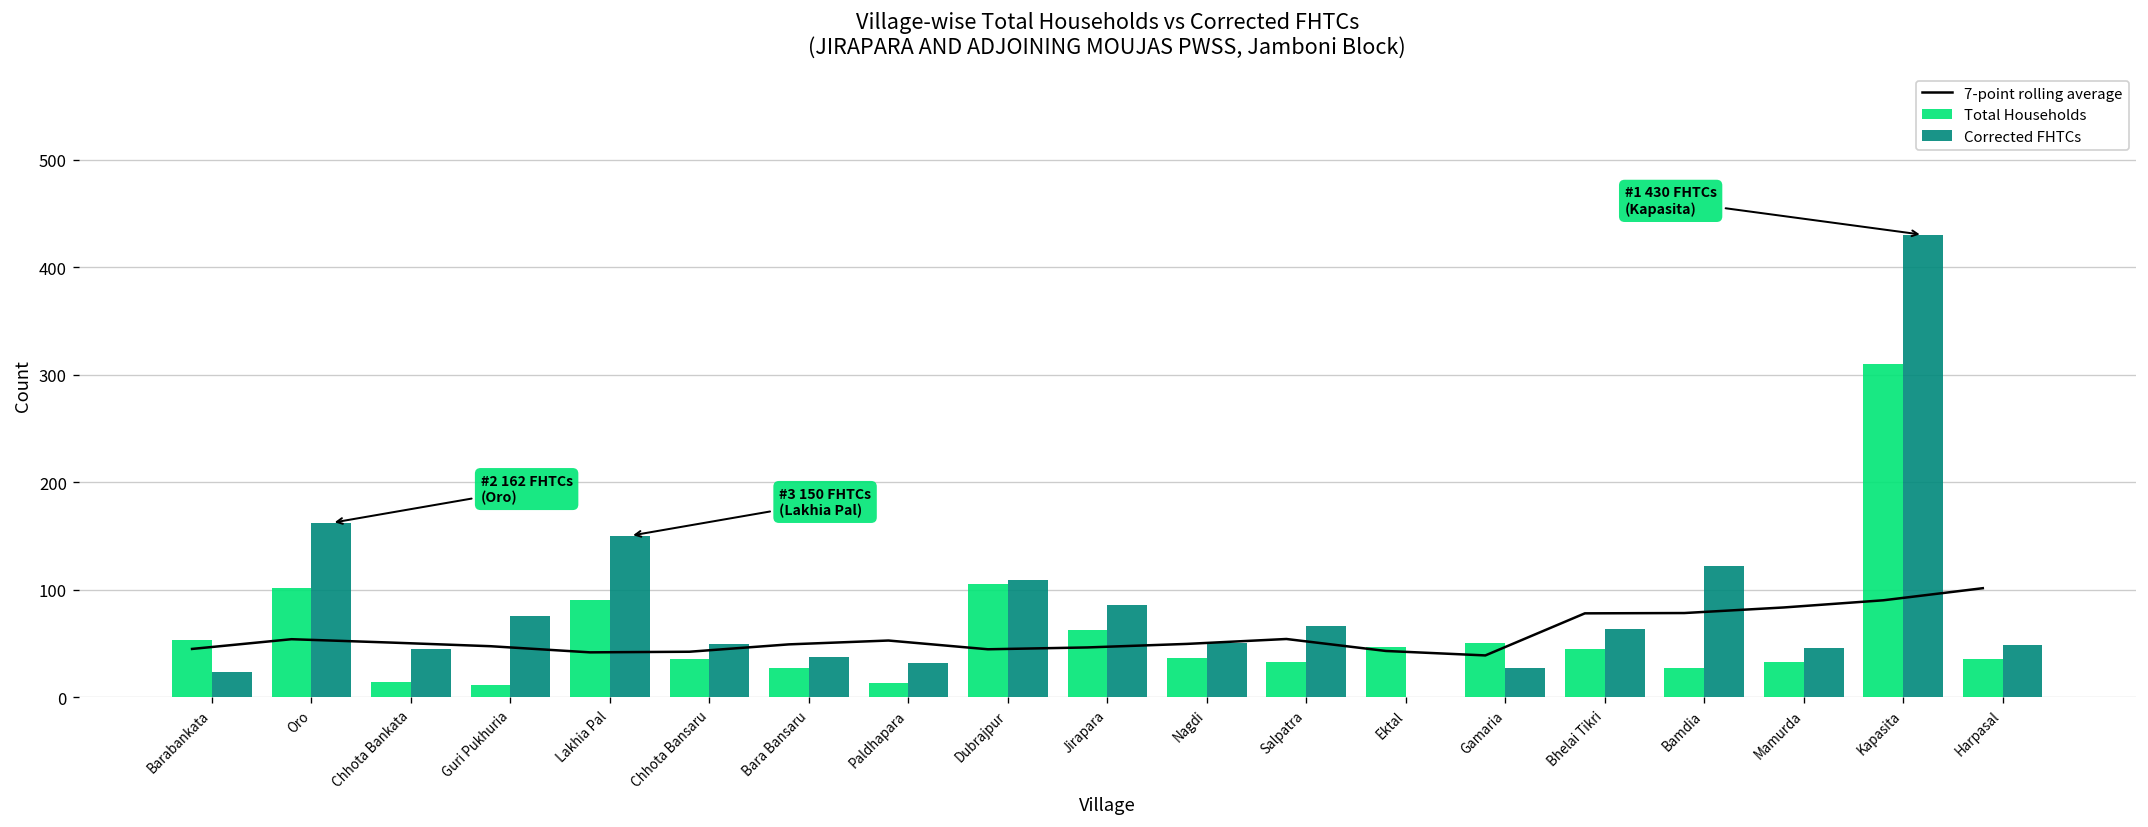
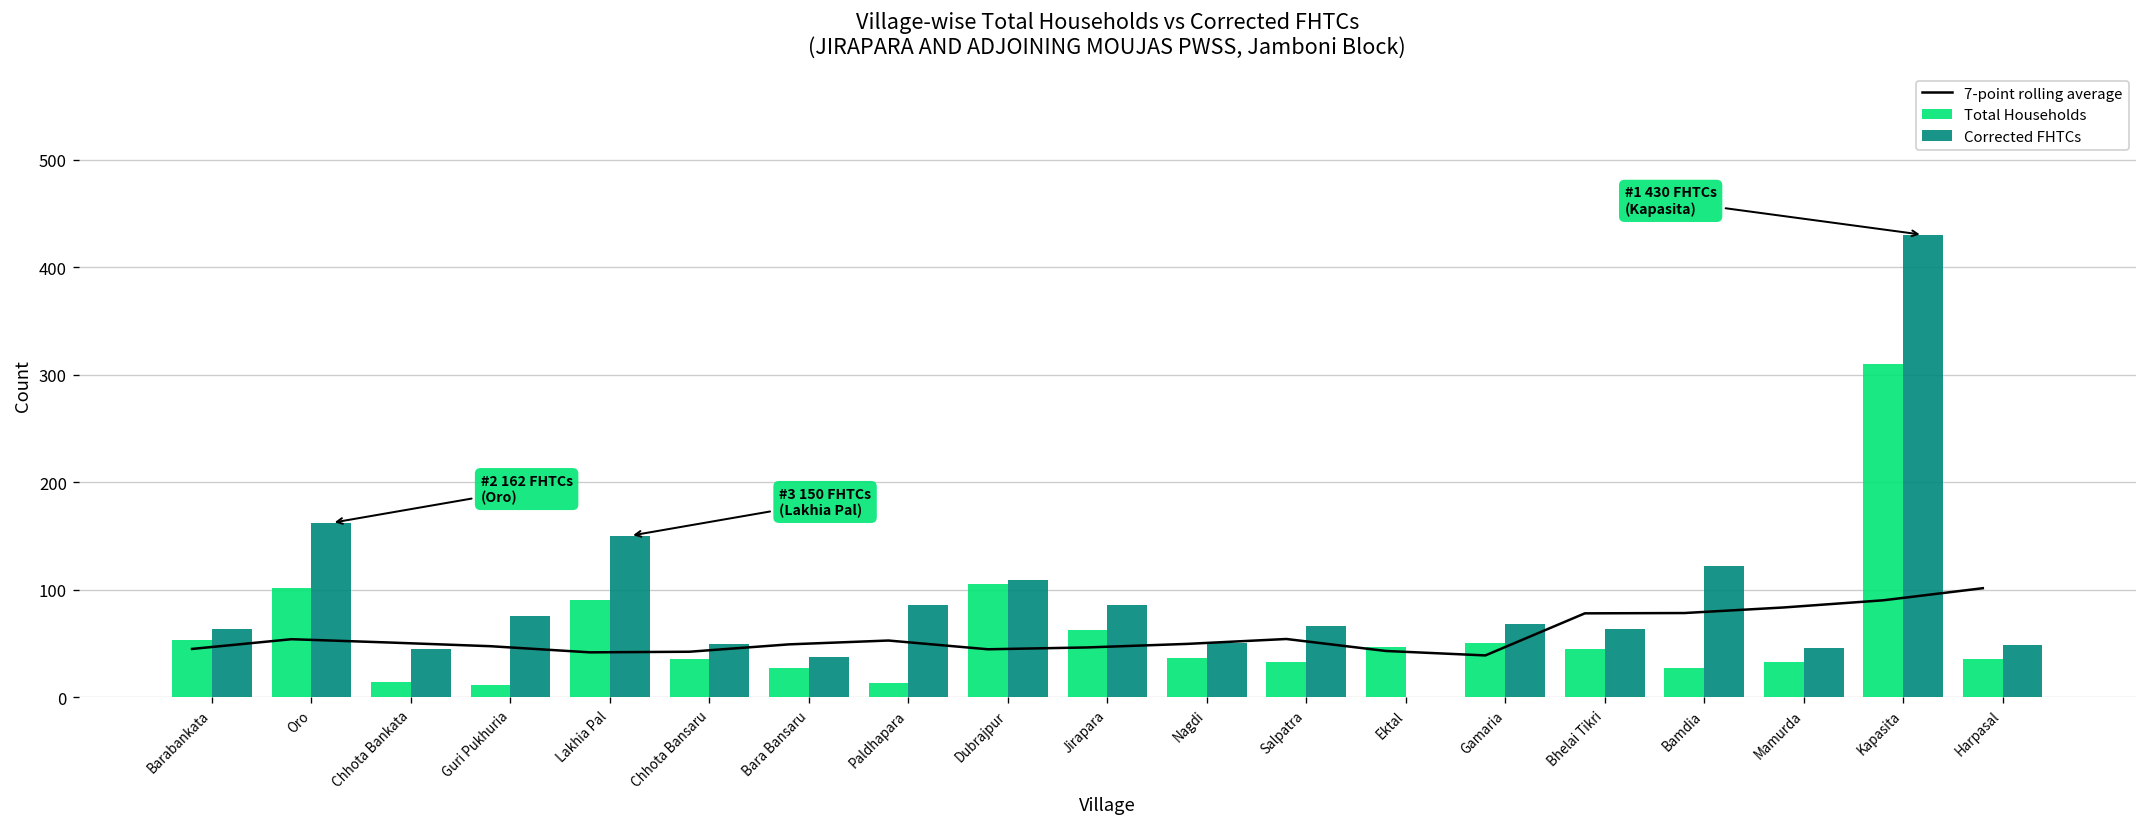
Corrected FHTCs, Barabankata: 20 -> 60
Corrected FHTCs, Paldhapara: 30 -> 90
Corrected FHTCs, Gamaria: 30 -> 70
